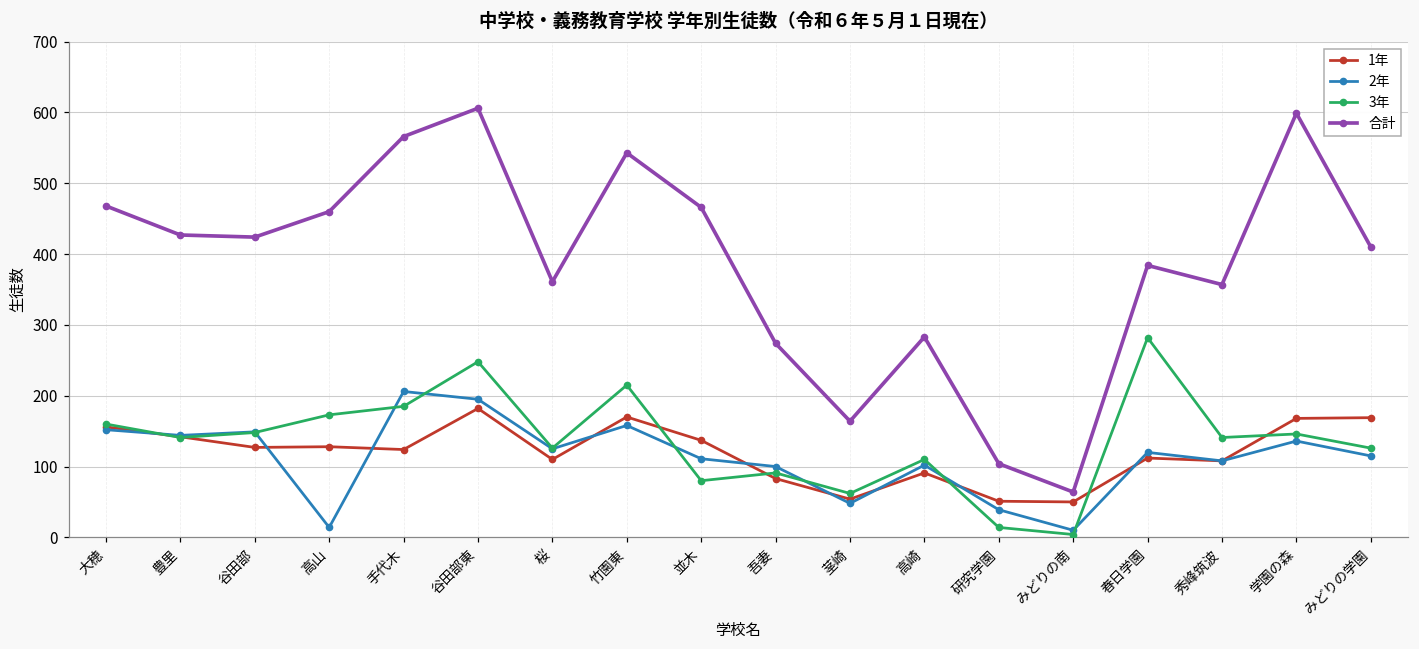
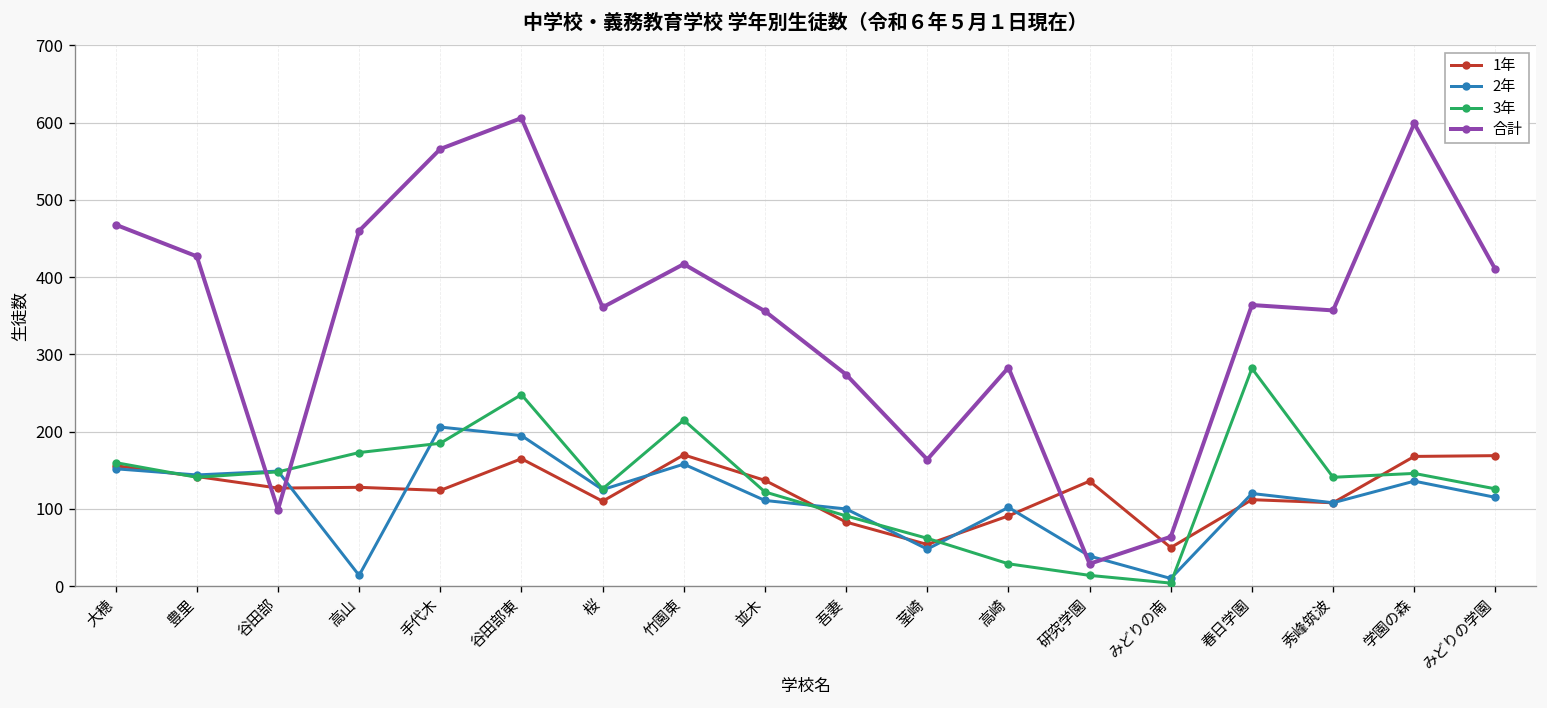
合計, 谷田部: 420 -> 100
1年, 谷田部東: 180 -> 170
合計, 竹園東: 540 -> 420
3年, 並木: 80 -> 120
合計, 並木: 470 -> 360
3年, 高崎: 110 -> 30
1年, 研究学園: 50 -> 140
合計, 研究学園: 100 -> 30
合計, 春日学園: 380 -> 360
